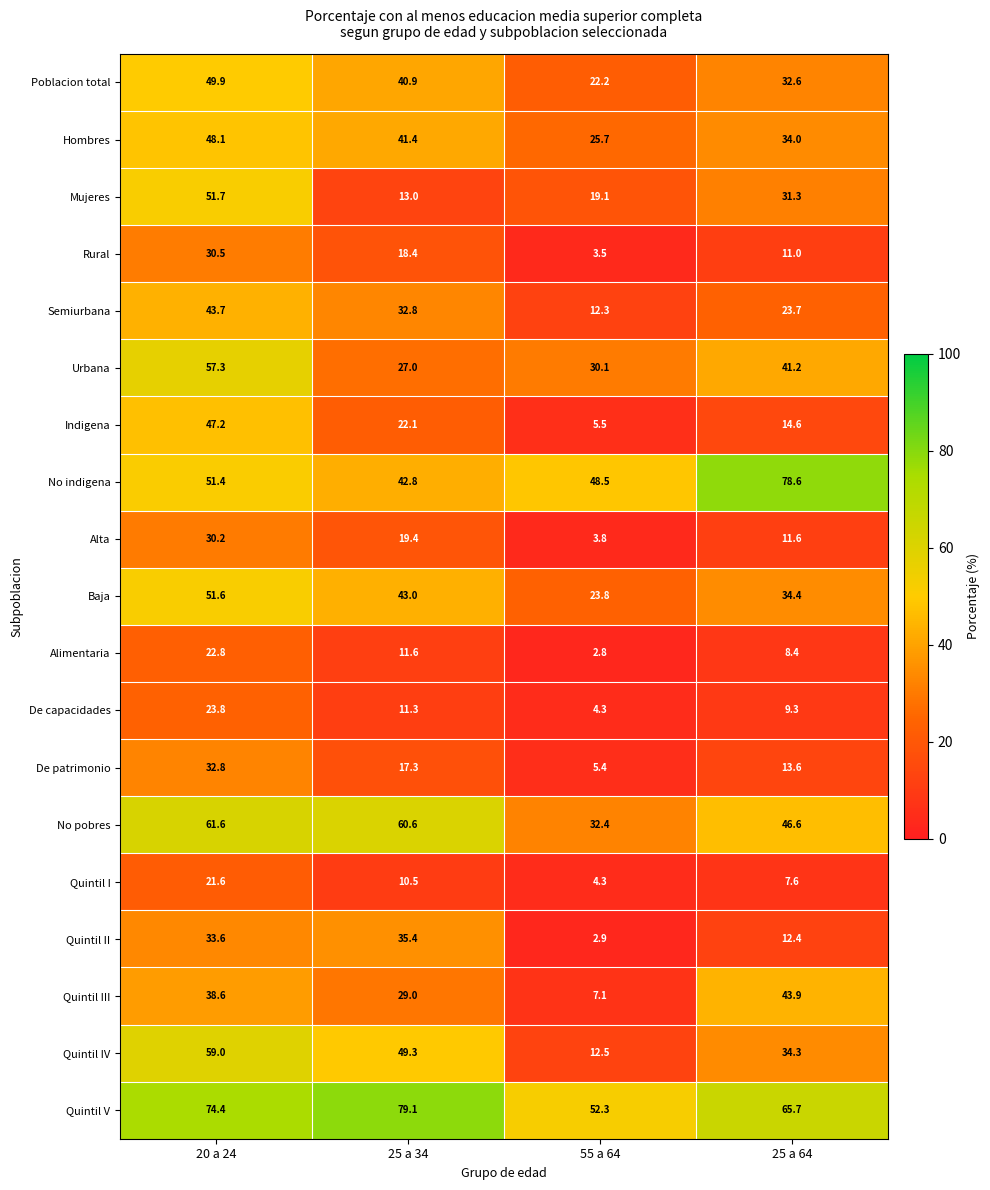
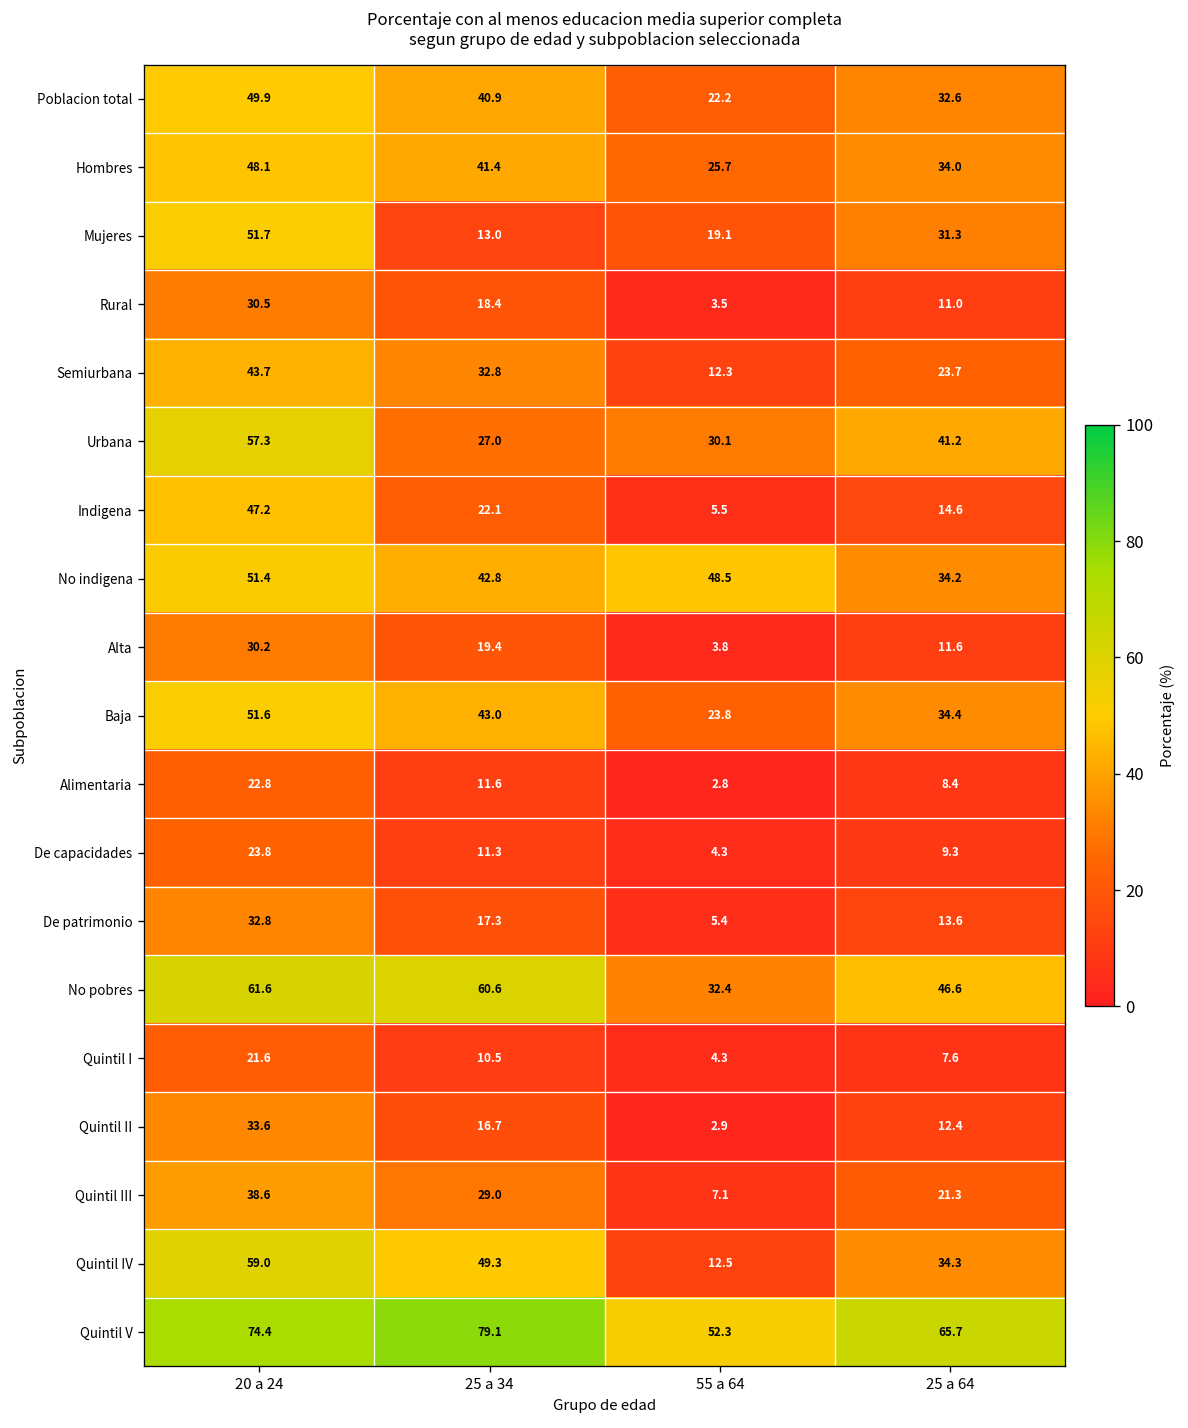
No indigena, 25 a 64: 78.6 -> 34.2
Quintil II, 25 a 34: 35.4 -> 16.7
Quintil III, 25 a 64: 43.9 -> 21.3
